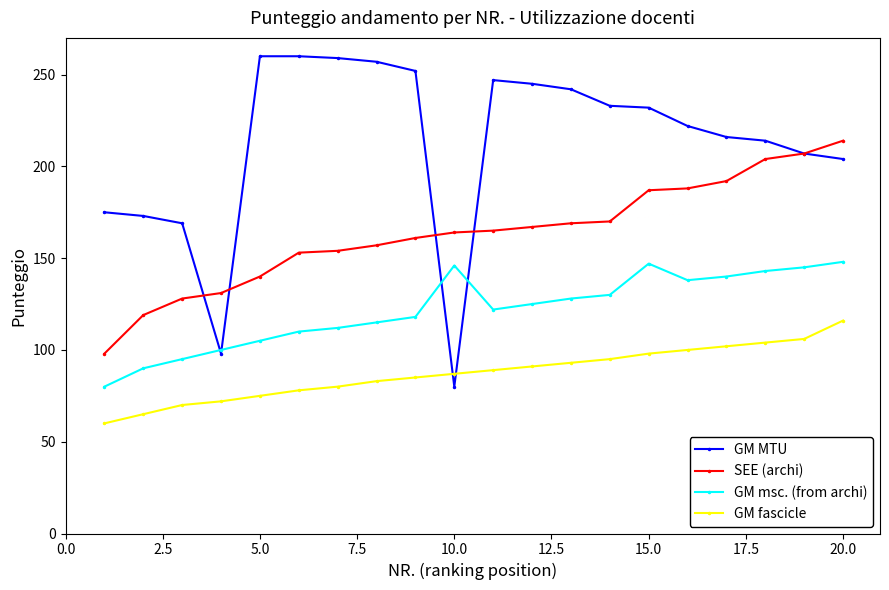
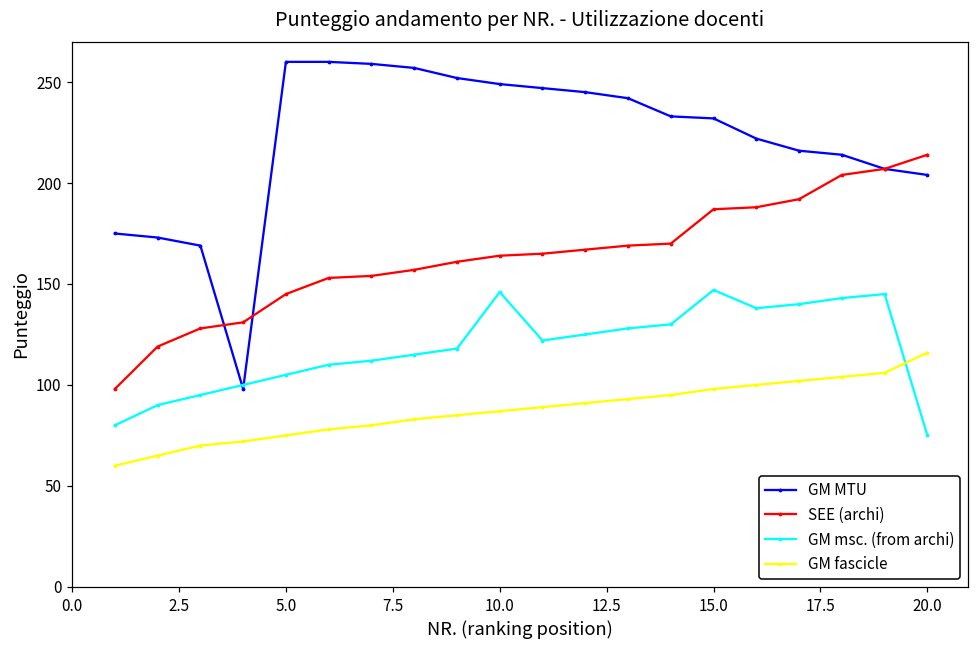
SEE (archi), 5.0: 140 -> 145
GM MTU, 10.0: 80 -> 249
GM msc. (from archi), 20.0: 148 -> 75
